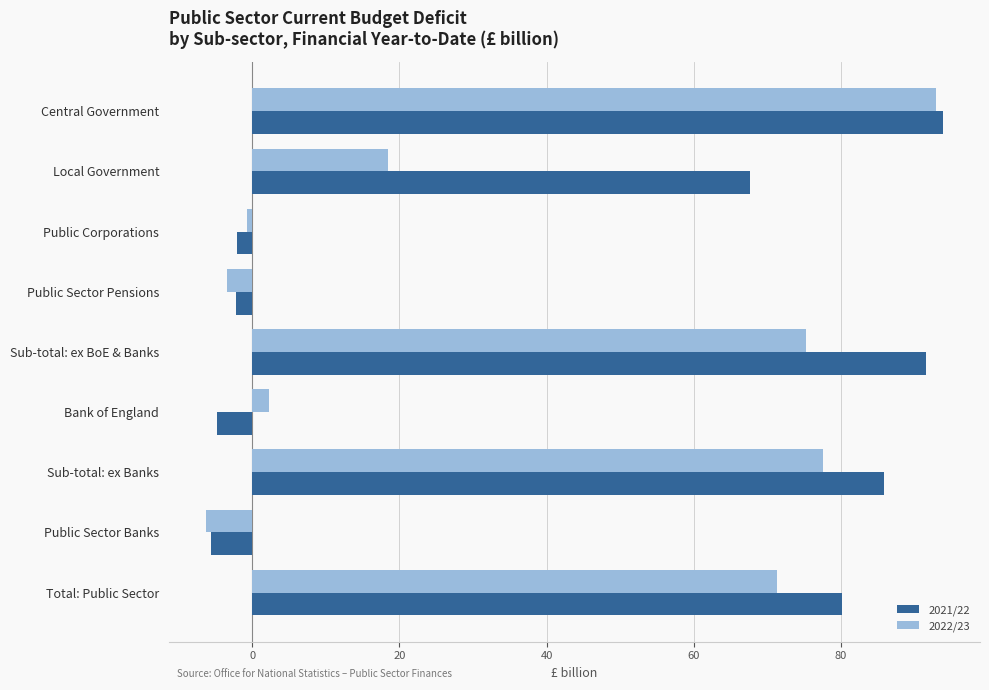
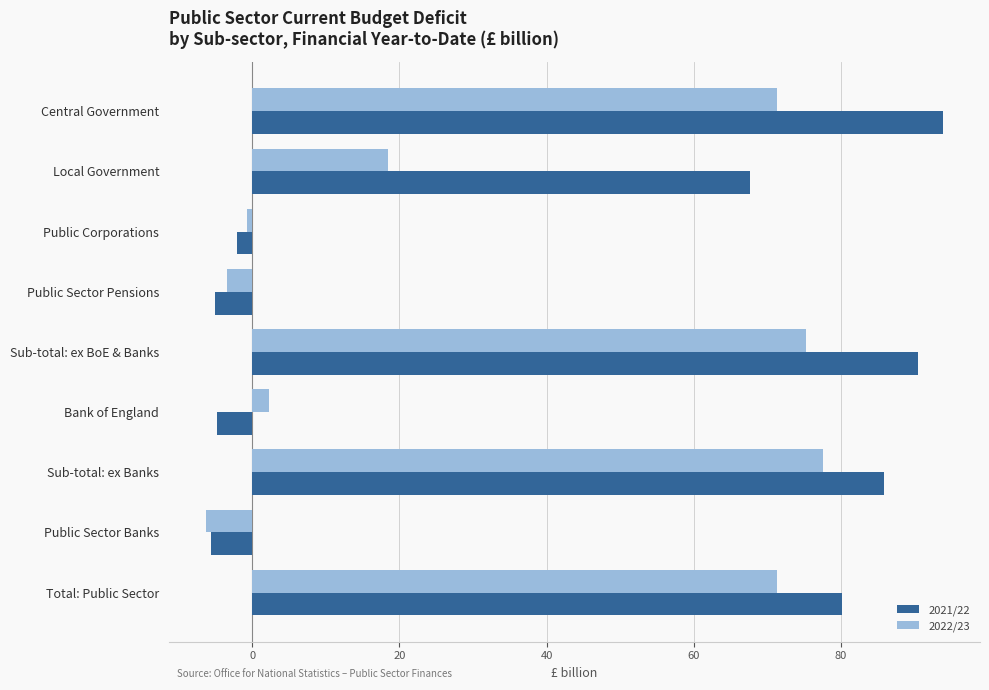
2022/23, Central Government: 93 -> 71
2021/22, Public Sector Pensions: -2 -> -5
2021/22, Sub-total: ex BoE & Banks: 92 -> 91
